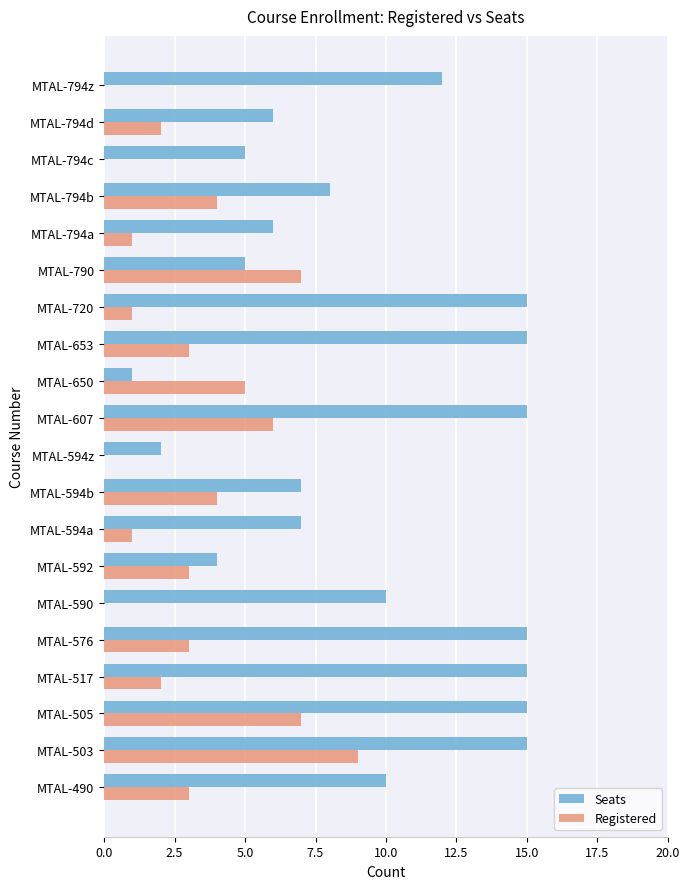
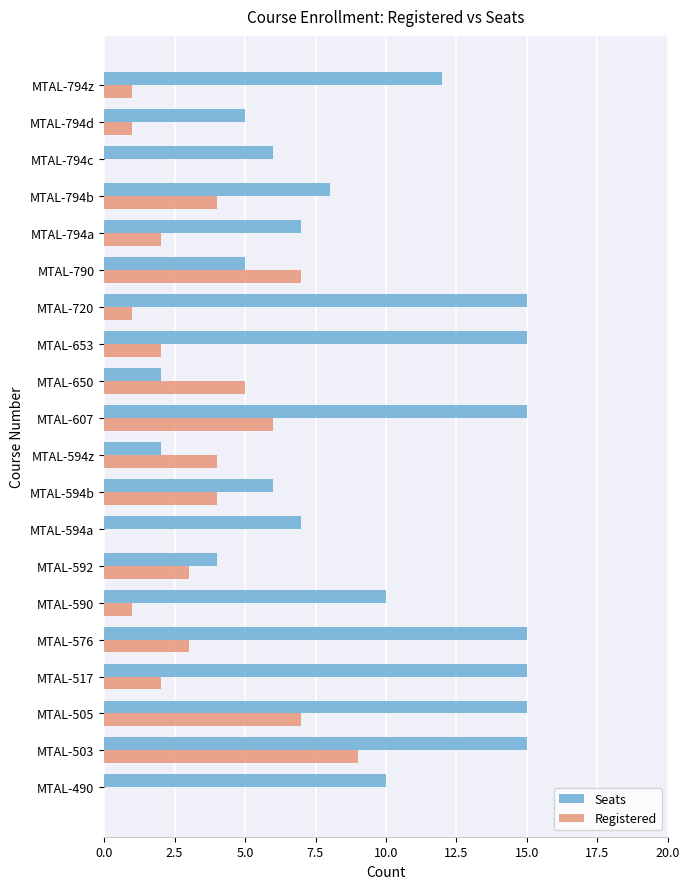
Registered, MTAL-794z: 0 -> 1
Seats, MTAL-794d: 6 -> 5
Registered, MTAL-794d: 2 -> 1
Seats, MTAL-794c: 5 -> 6
Seats, MTAL-794a: 6 -> 7
Registered, MTAL-794a: 1 -> 2
Registered, MTAL-653: 3 -> 2
Seats, MTAL-650: 1 -> 2
Registered, MTAL-594z: 0 -> 4
Seats, MTAL-594b: 7 -> 6
Registered, MTAL-594a: 1 -> 0
Registered, MTAL-590: 0 -> 1
Registered, MTAL-490: 3 -> 0
